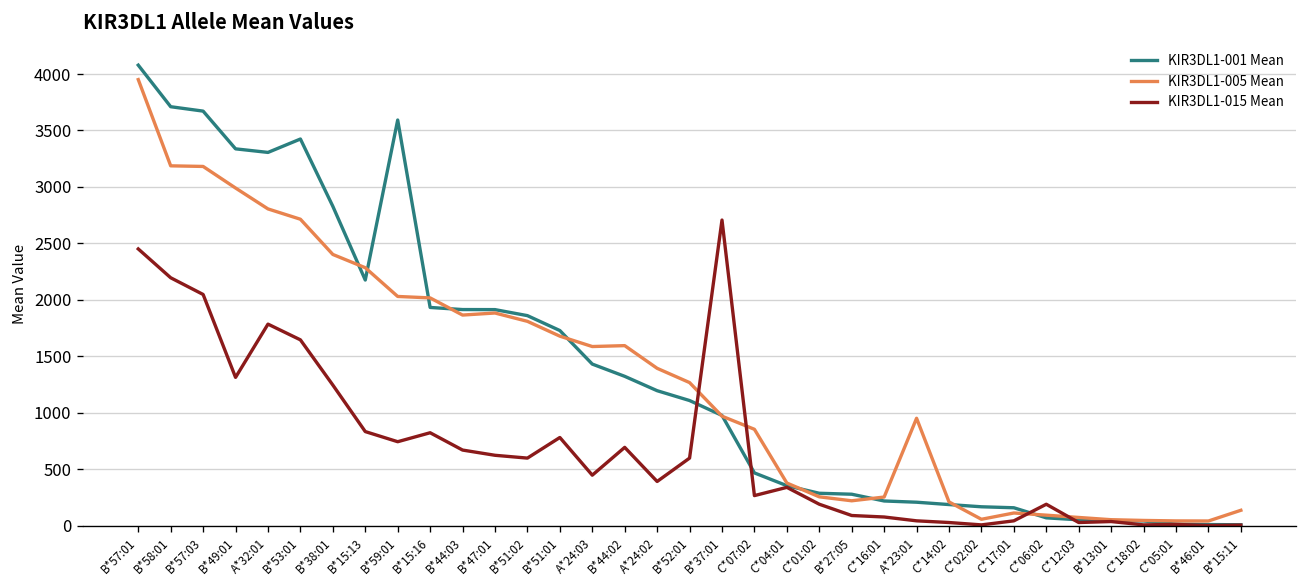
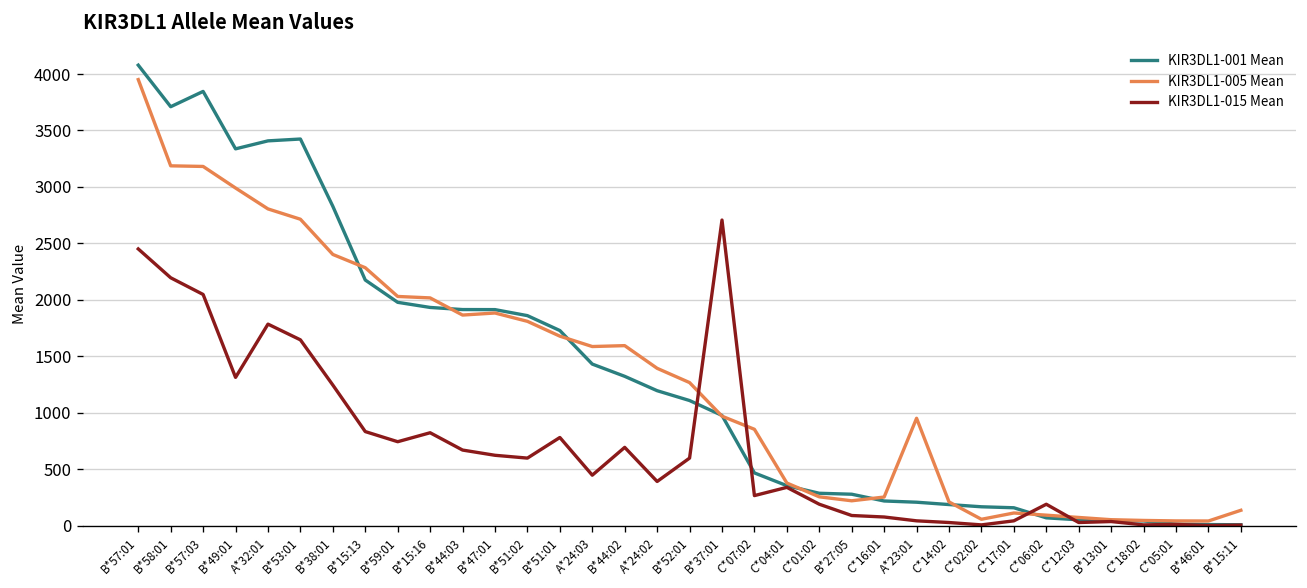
KIR3DL1-001 Mean, B*57:03: 3700 -> 3800
KIR3DL1-001 Mean, A*32:01: 3300 -> 3400
KIR3DL1-001 Mean, B*59:01: 3600 -> 2000
